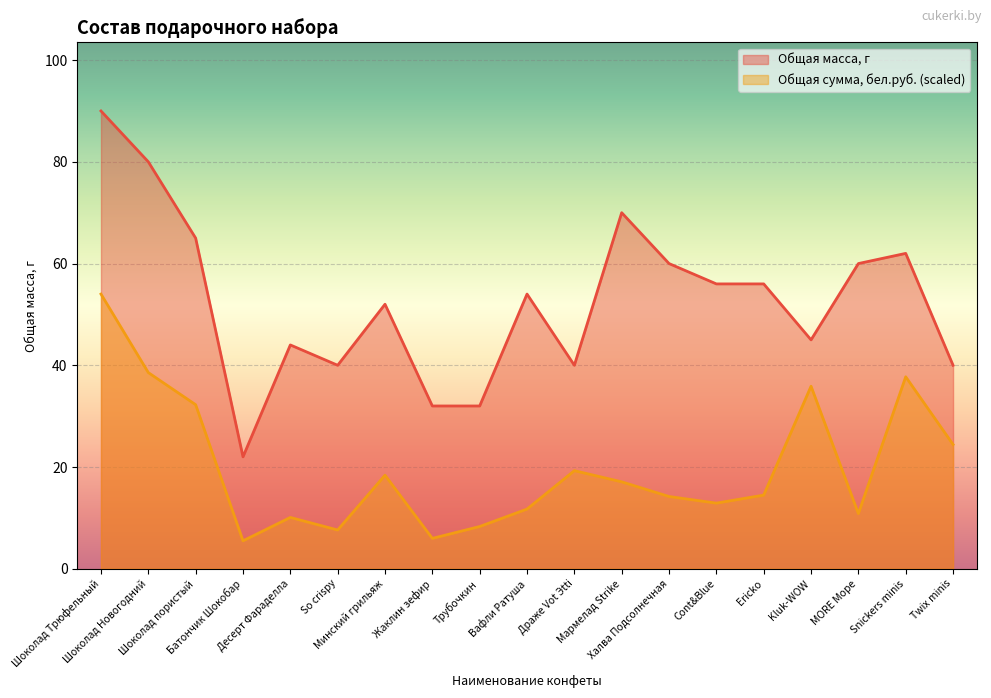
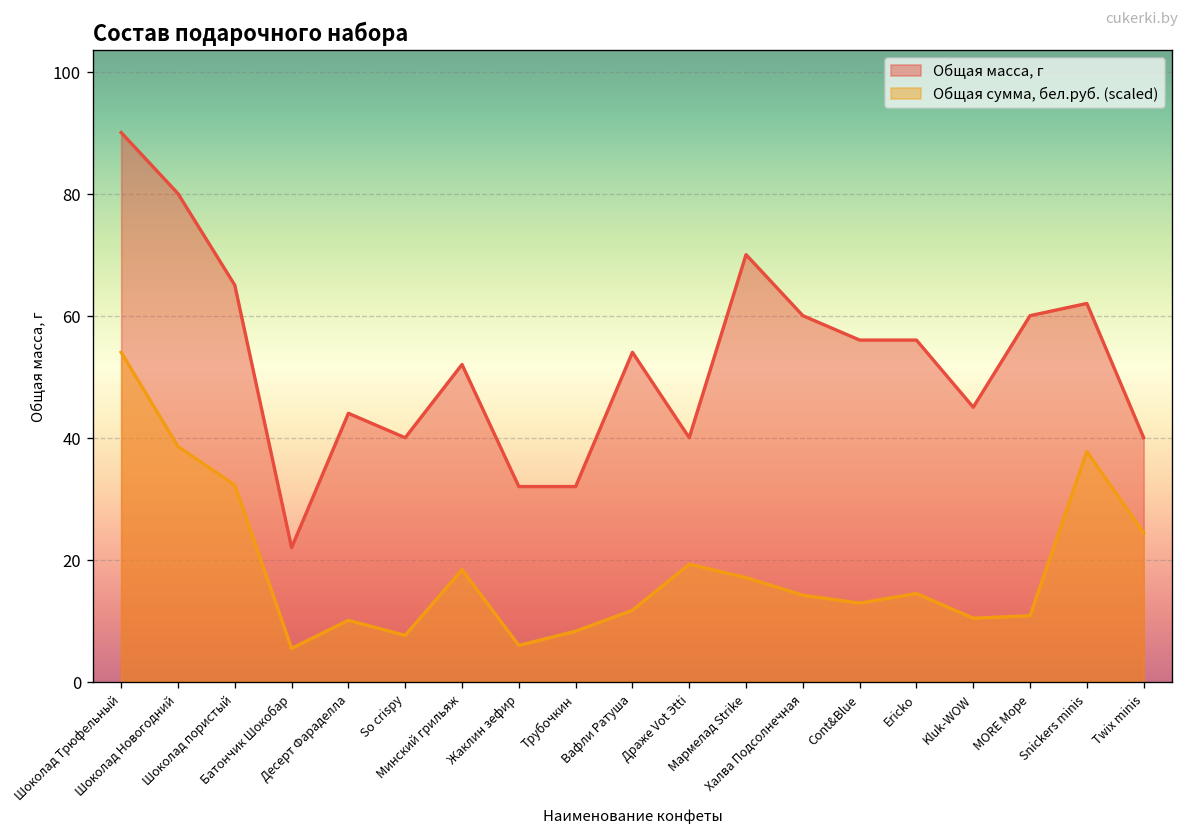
Общая сумма, бел.руб. (scaled), Kluk-WOW: 36 -> 10
